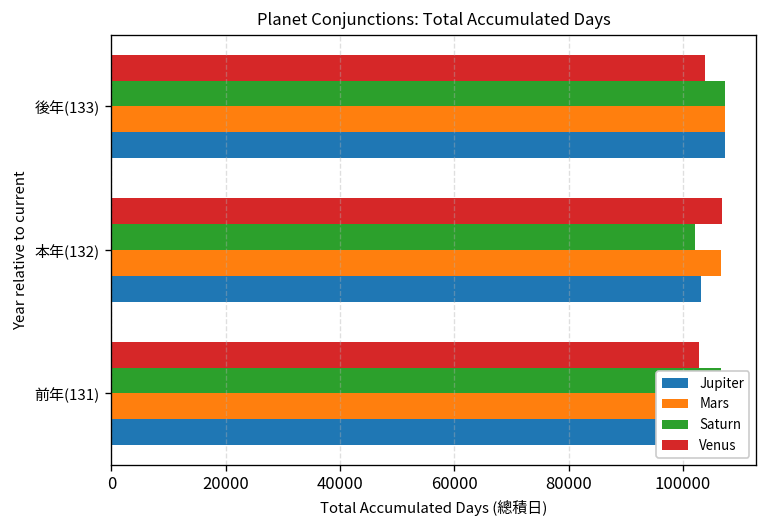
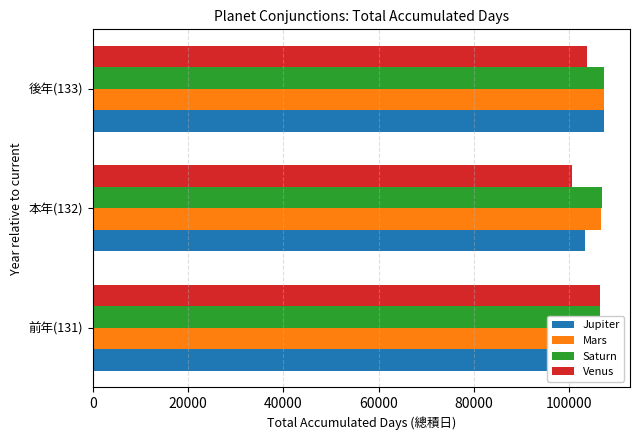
Venus, 本年(132): 107000 -> 101000
Saturn, 本年(132): 102000 -> 107000
Venus, 前年(131): 103000 -> 106000
